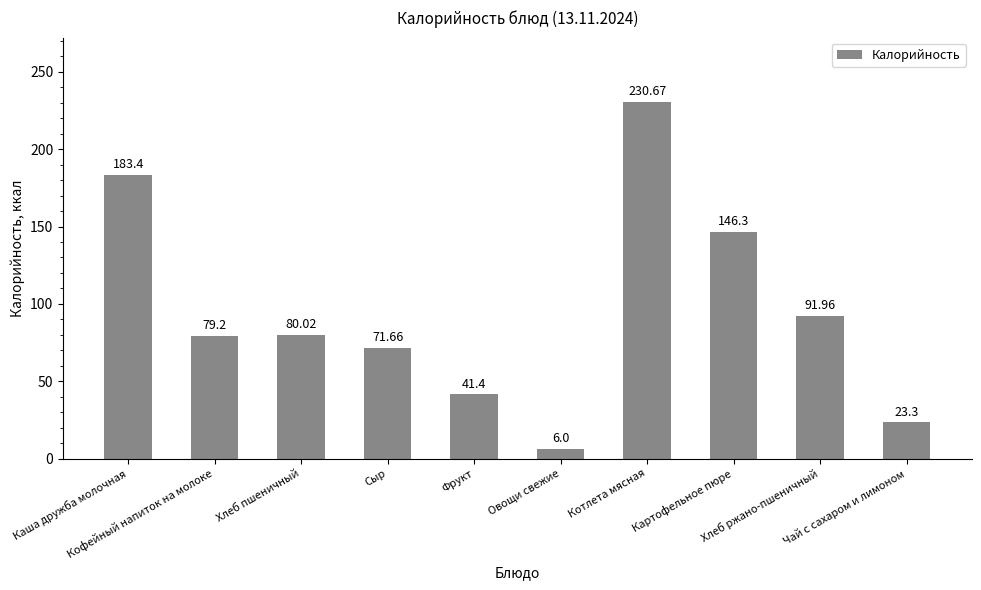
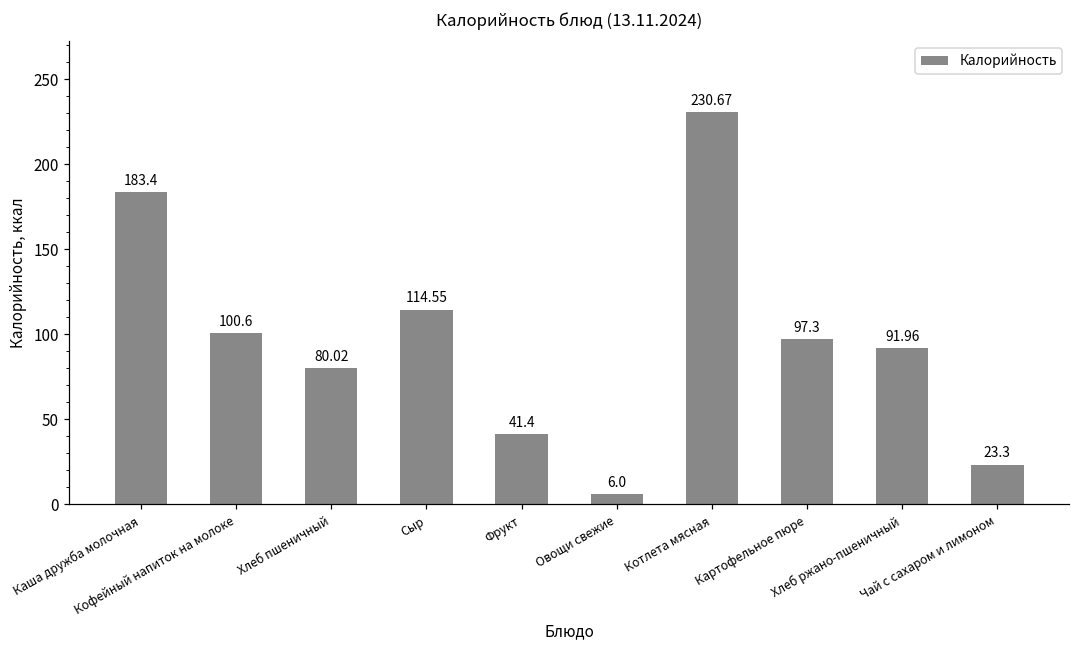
Кофейный напиток на молоке: 79.2 -> 100.6
Сыр: 71.66 -> 114.55
Картофельное пюре: 146.3 -> 97.3
